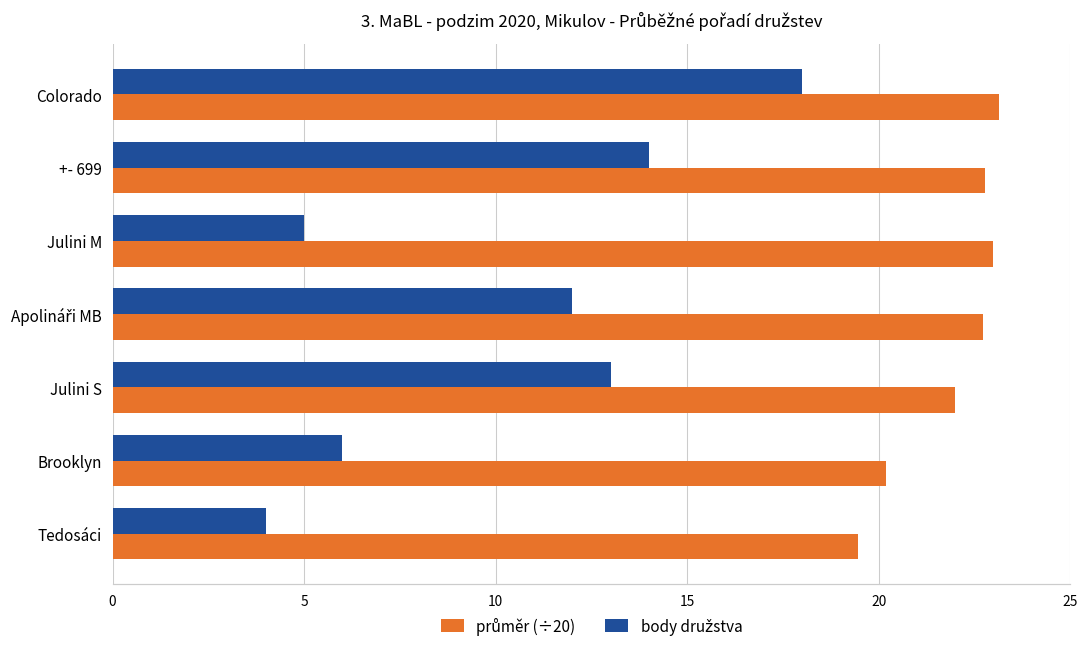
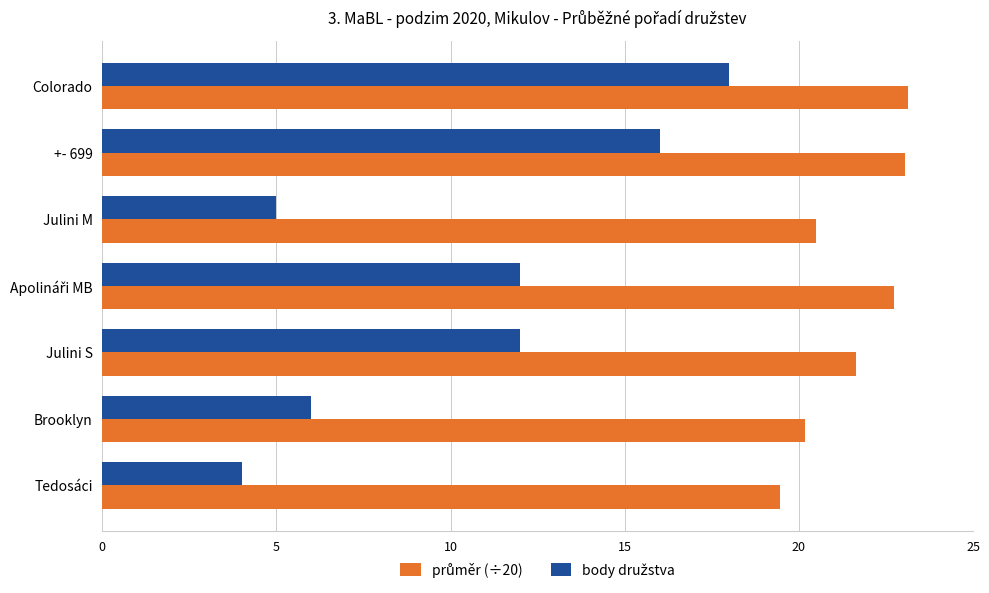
body družstva, +- 699: 14 -> 16
průměr (÷20), +- 699: 22.8 -> 23.0
průměr (÷20), Julini M: 23.0 -> 20.5
body družstva, Julini S: 13 -> 12
průměr (÷20), Julini S: 22.0 -> 21.6
